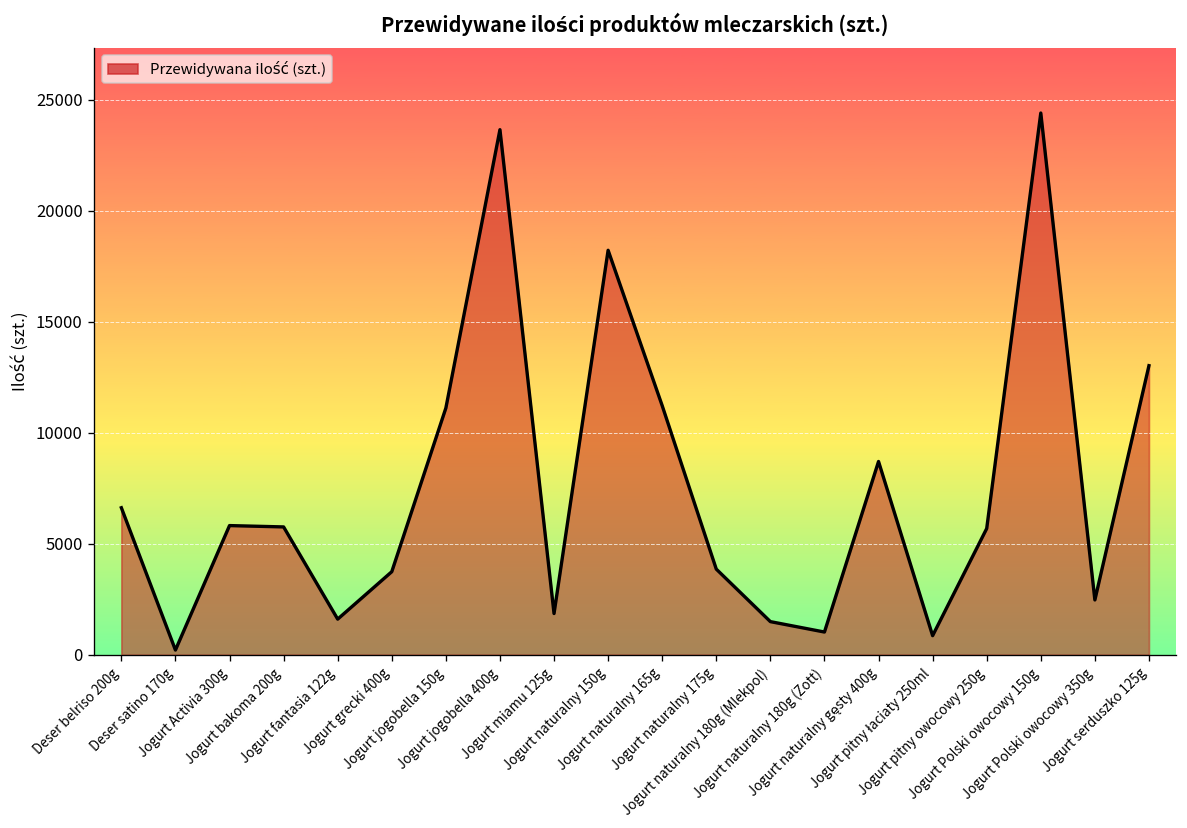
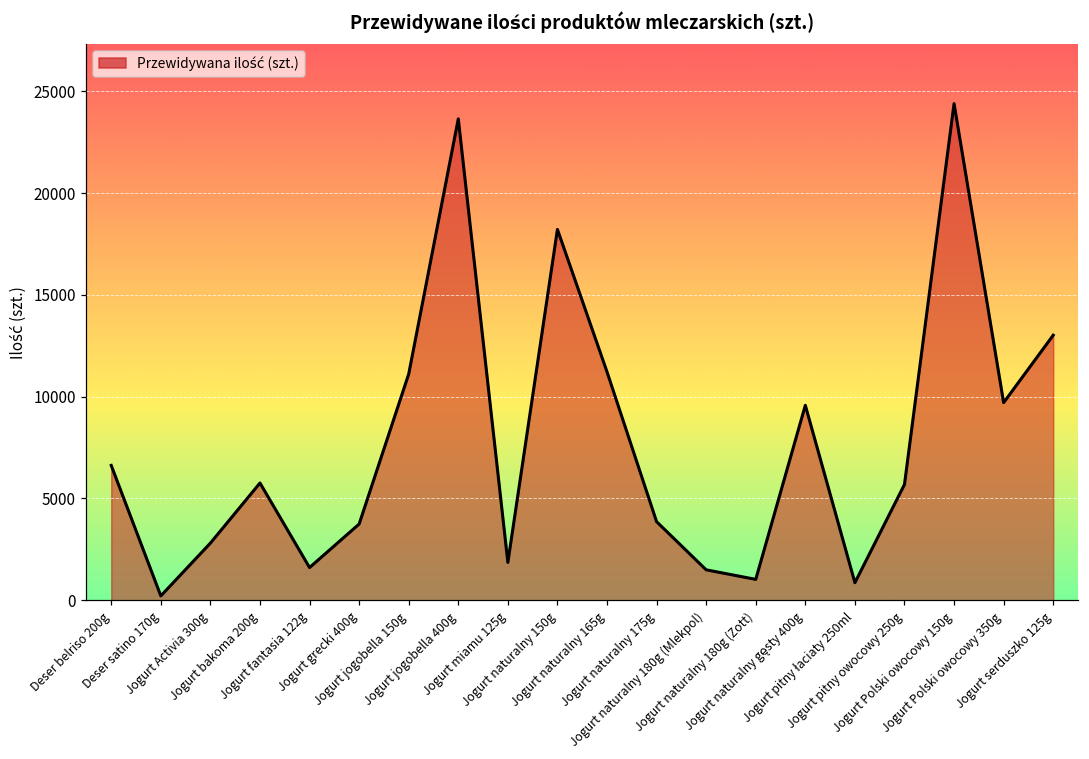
Jogurt Activia 300g: 5800 -> 2800
Jogurt naturalny gęsty 400g: 8700 -> 9600
Jogurt Polski owocowy 350g: 2500 -> 9700
